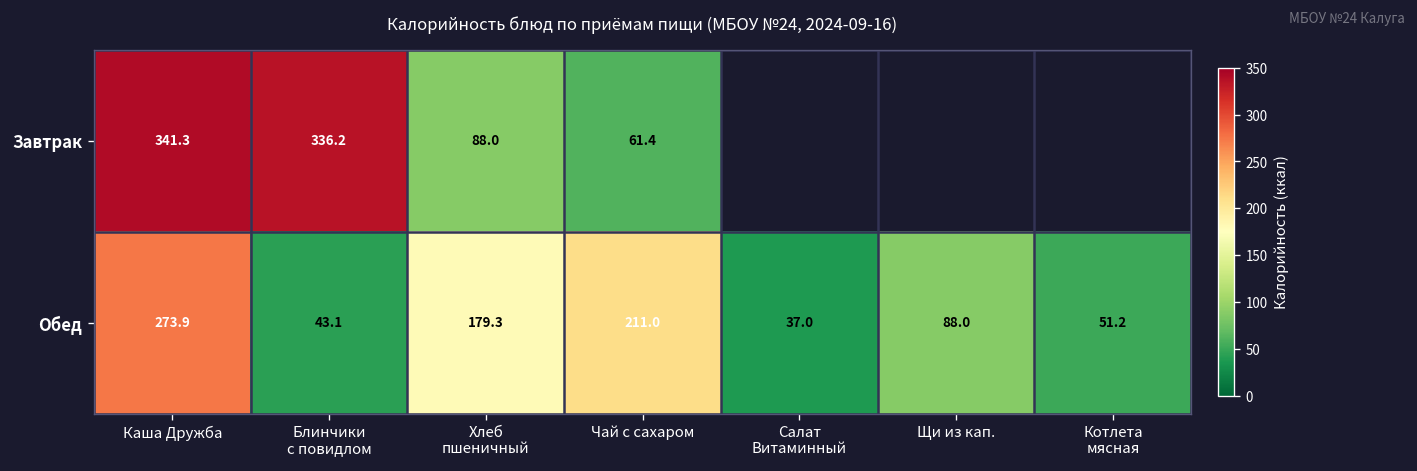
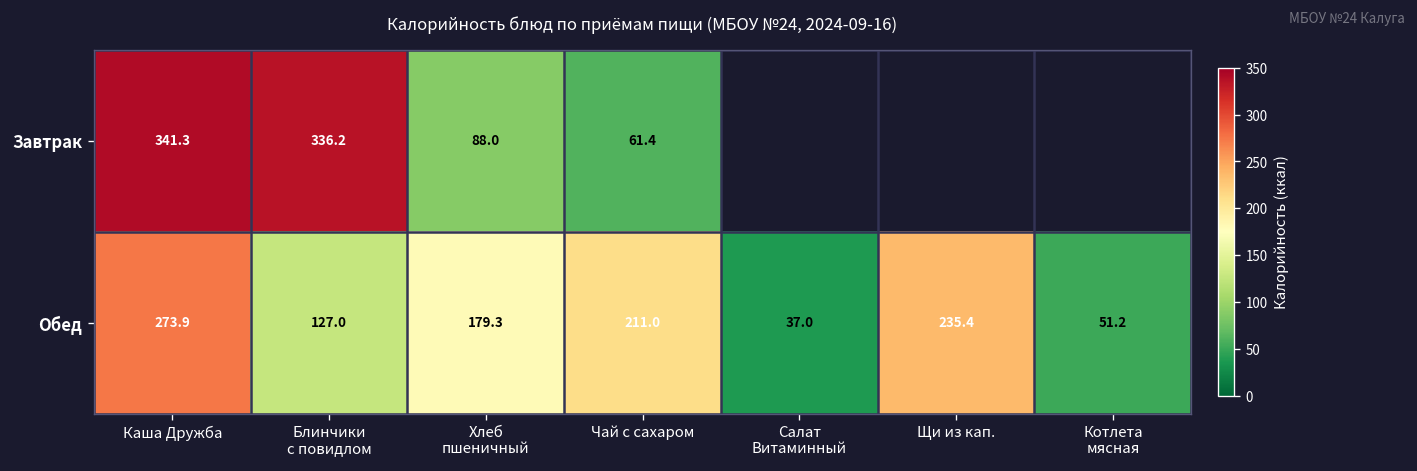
Обед, Блинчики с повидлом: 43.1 -> 127.0
Обед, Щи из кап.: 88.0 -> 235.4
